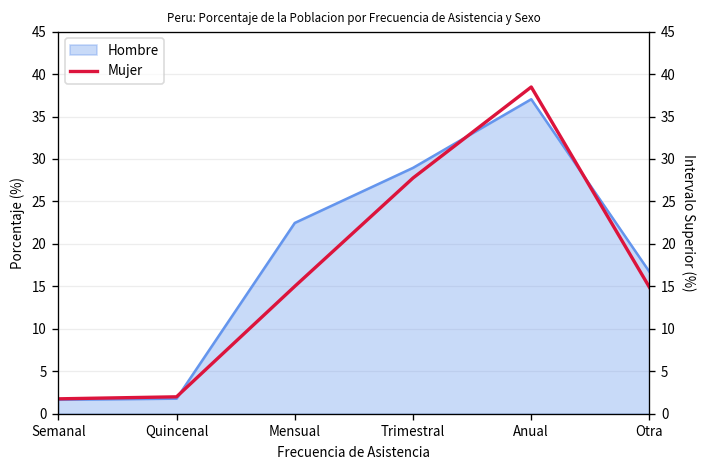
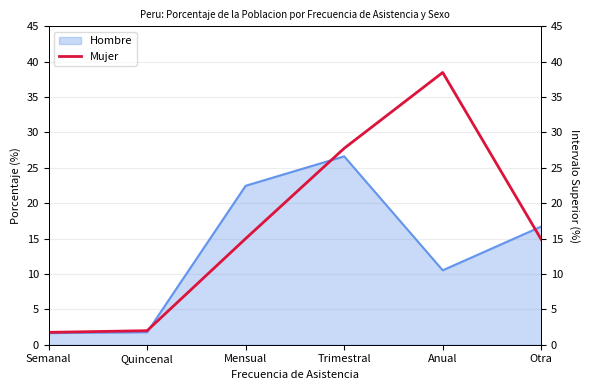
Hombre, Trimestral: 29 -> 27
Hombre, Anual: 37 -> 11
